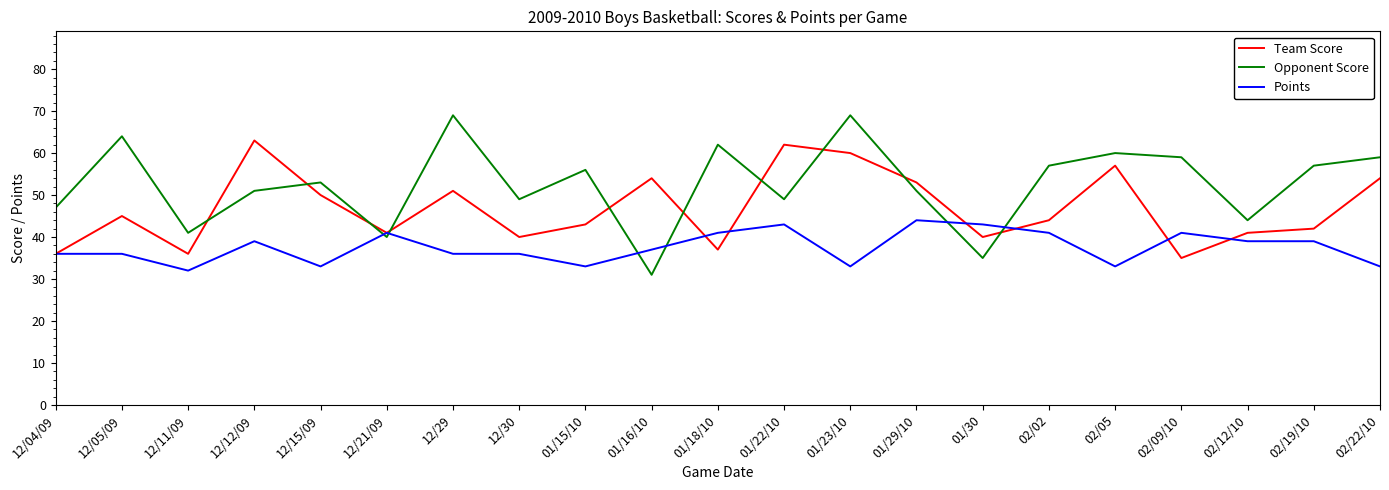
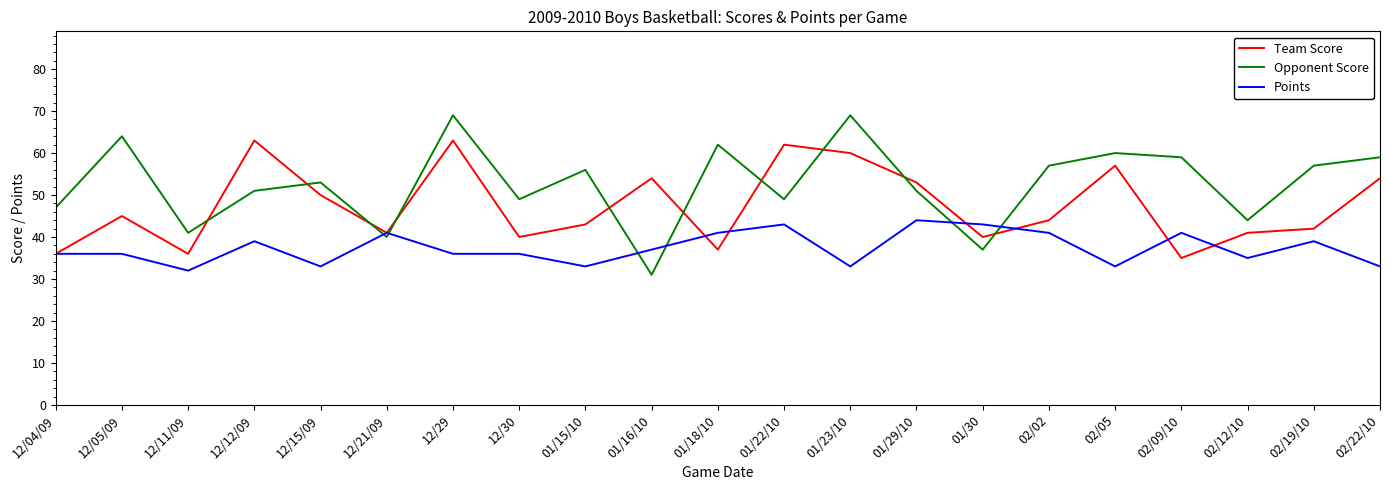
Team Score, 12/29: 51 -> 63
Opponent Score, 01/30: 35 -> 37
Points, 02/12/10: 39 -> 35
